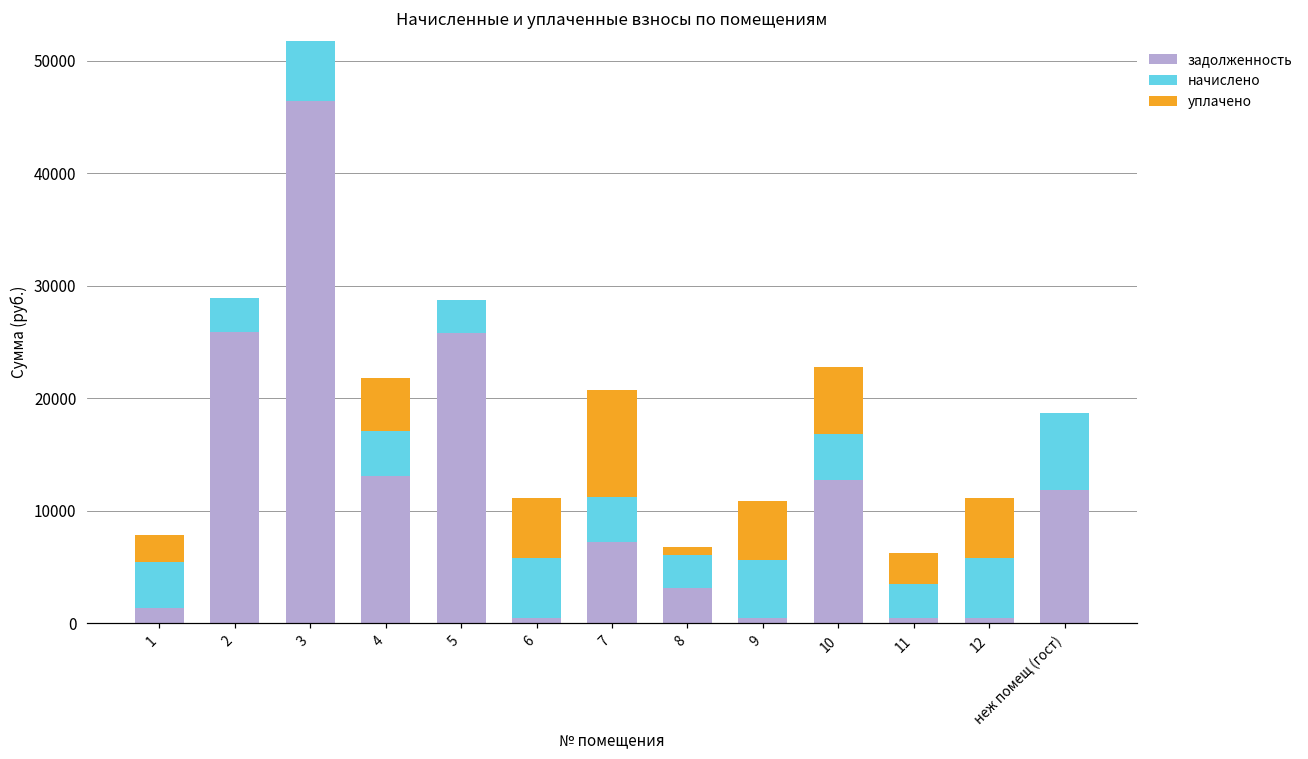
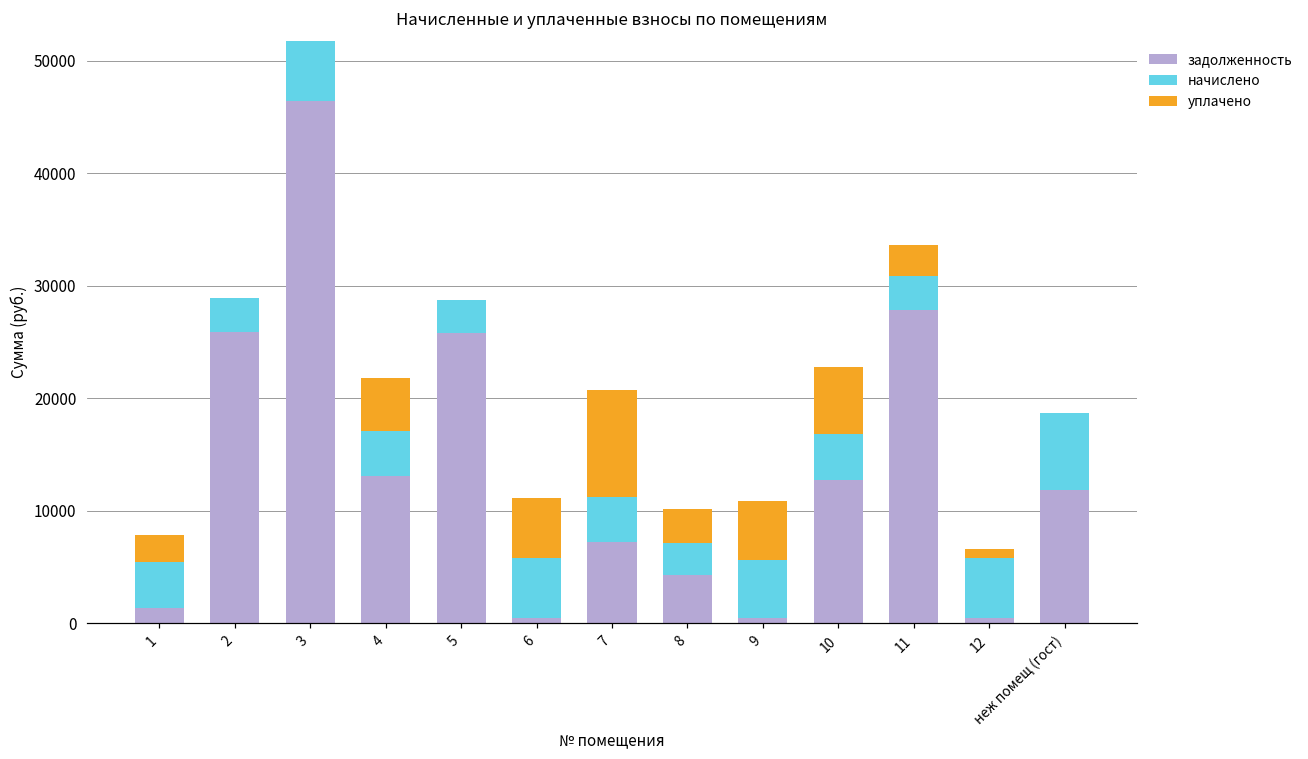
задолженность, 8: 3100 -> 4300
уплачено, 8: 700 -> 3000
задолженность, 11: 500 -> 27800
уплачено, 12: 5400 -> 800
